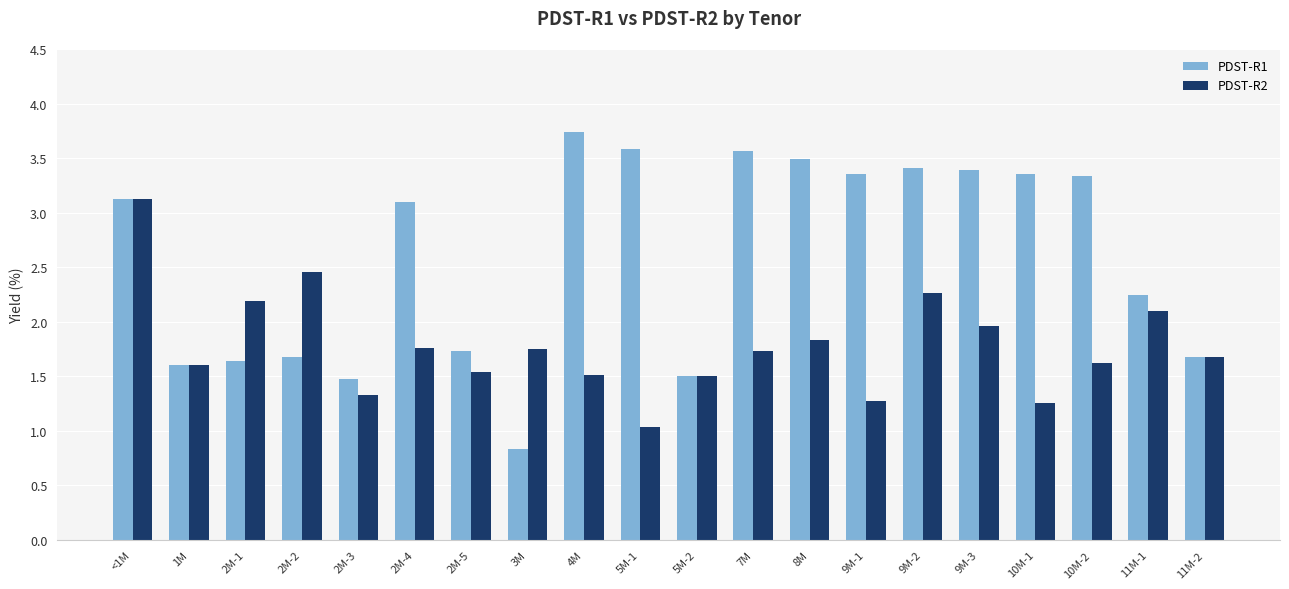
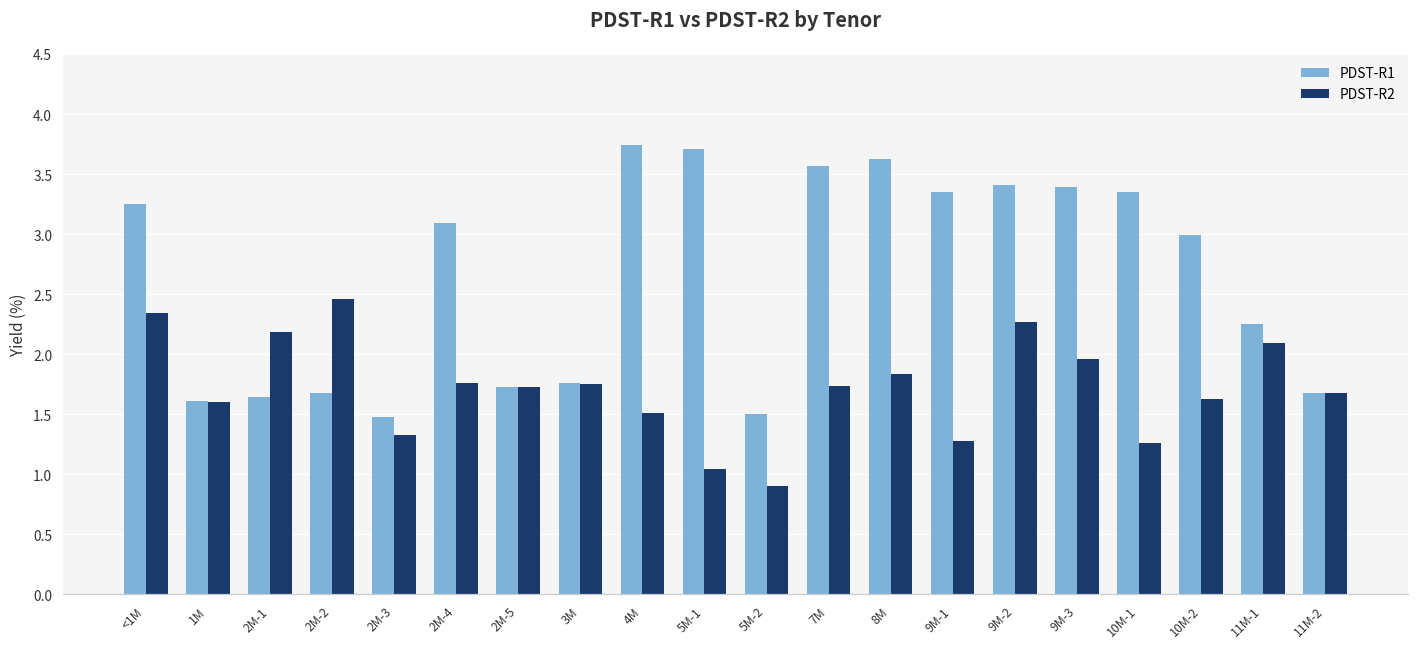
PDST-R1, <1M: 3.13 -> 3.25
PDST-R2, <1M: 3.13 -> 2.34
PDST-R2, 2M-5: 1.54 -> 1.72
PDST-R1, 3M: 0.83 -> 1.76
PDST-R1, 5M-1: 3.58 -> 3.71
PDST-R2, 5M-2: 1.5 -> 0.9
PDST-R1, 8M: 3.49 -> 3.62
PDST-R1, 10M-2: 3.33 -> 2.99
